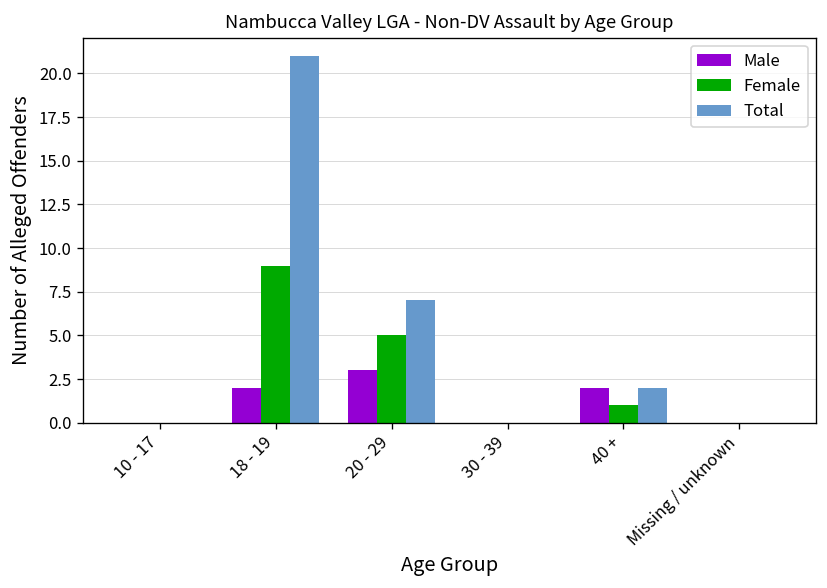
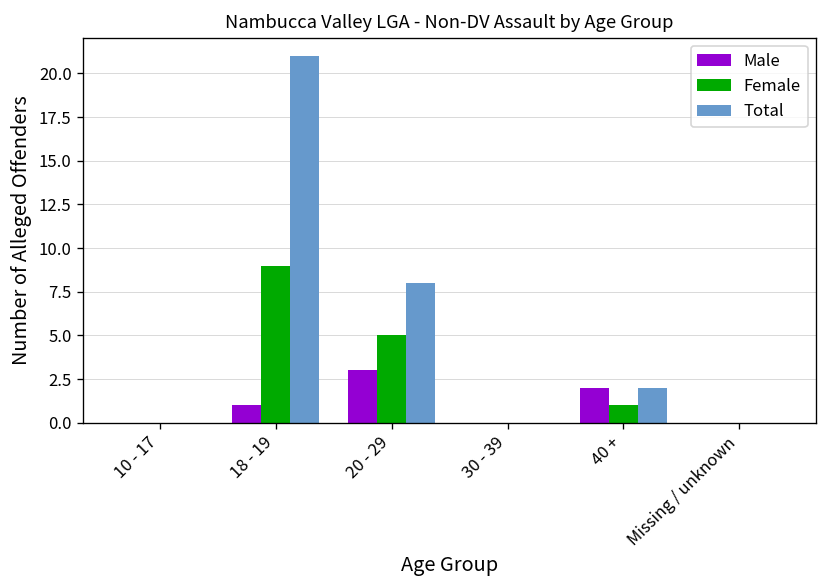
Male, 18 - 19: 2 -> 1
Total, 20 - 29: 7 -> 8
